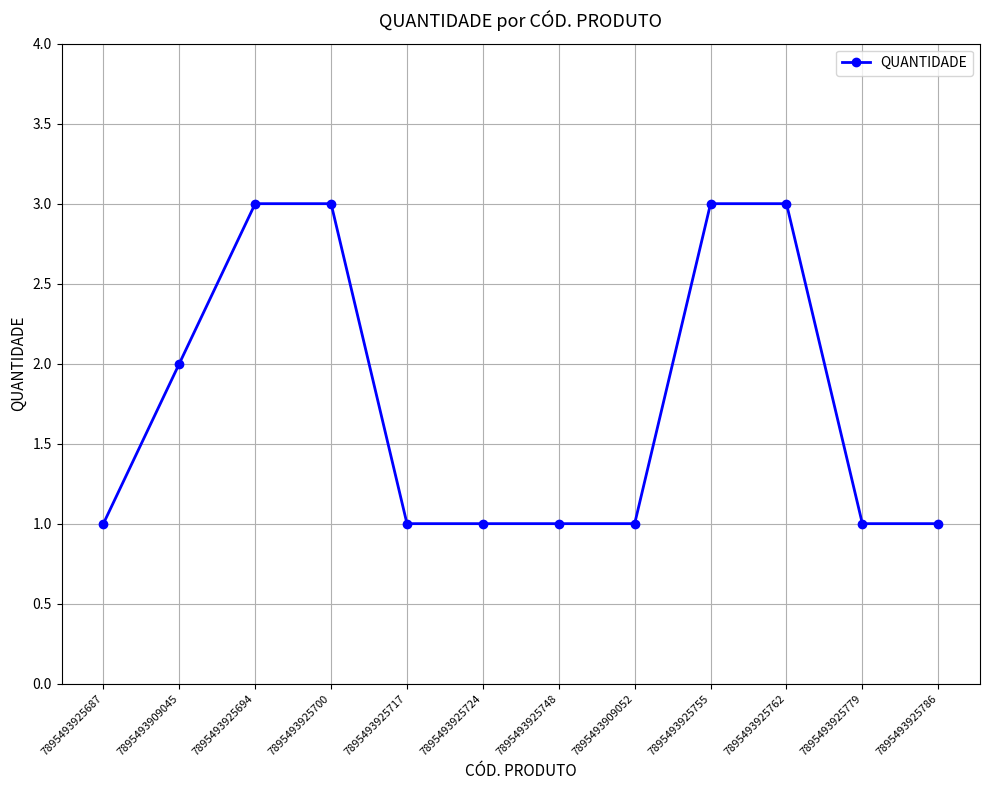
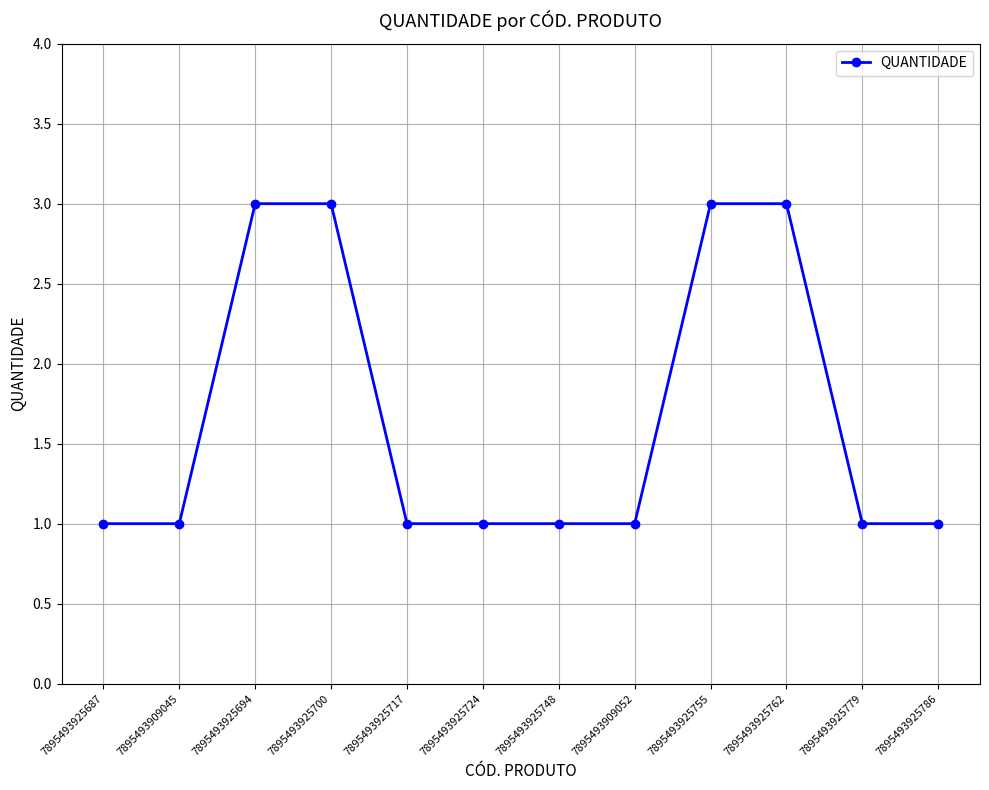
7895493909045: 2 -> 1
